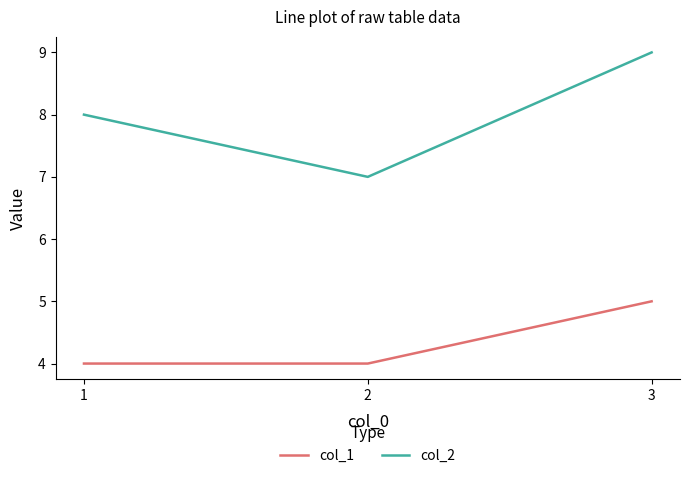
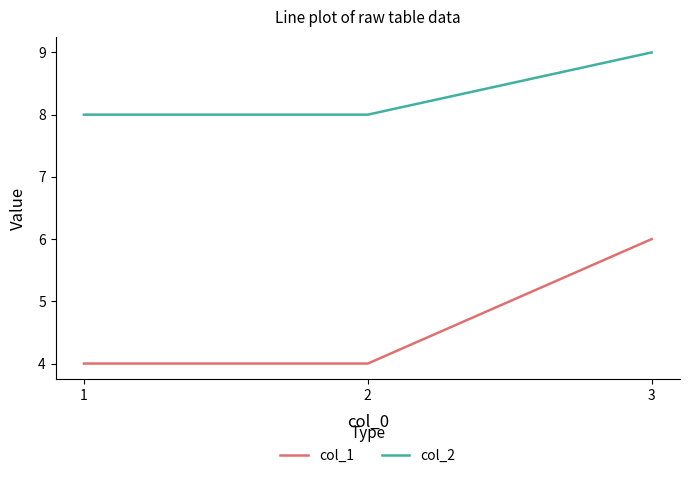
col_2, 2: 7 -> 8
col_1, 3: 5 -> 6
